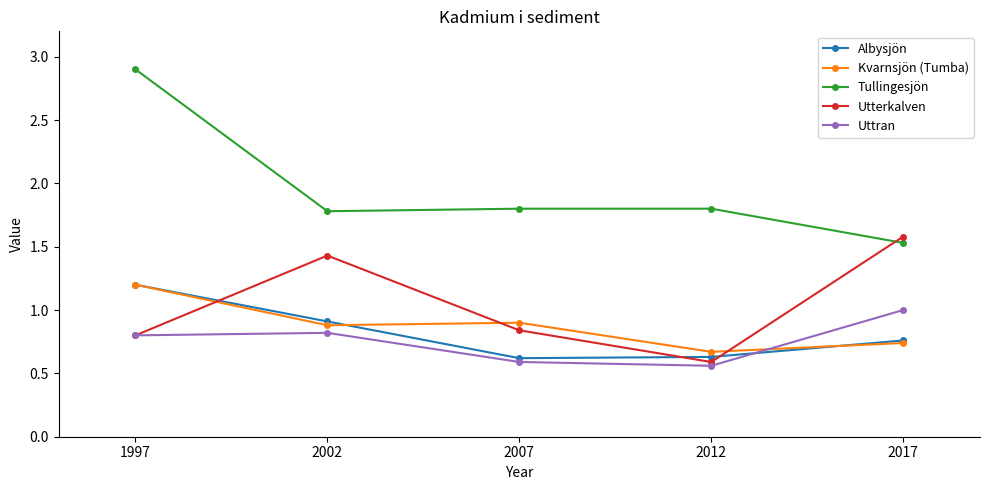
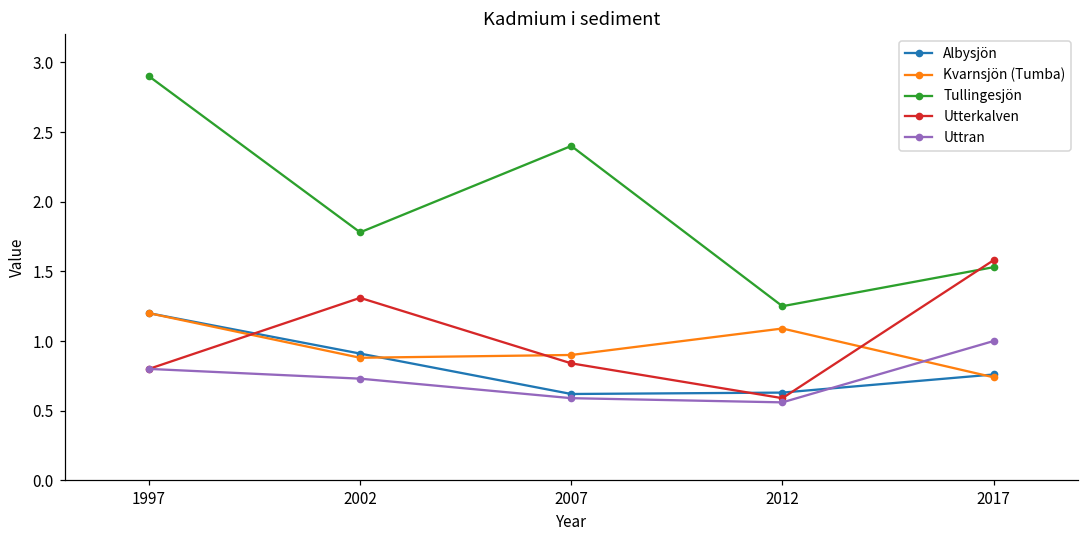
Utterkalven, 2002: 1.43 -> 1.31
Uttran, 2002: 0.82 -> 0.73
Tullingesjön, 2007: 1.8 -> 2.4
Kvarnsjön (Tumba), 2012: 0.67 -> 1.09
Tullingesjön, 2012: 1.80 -> 1.25
